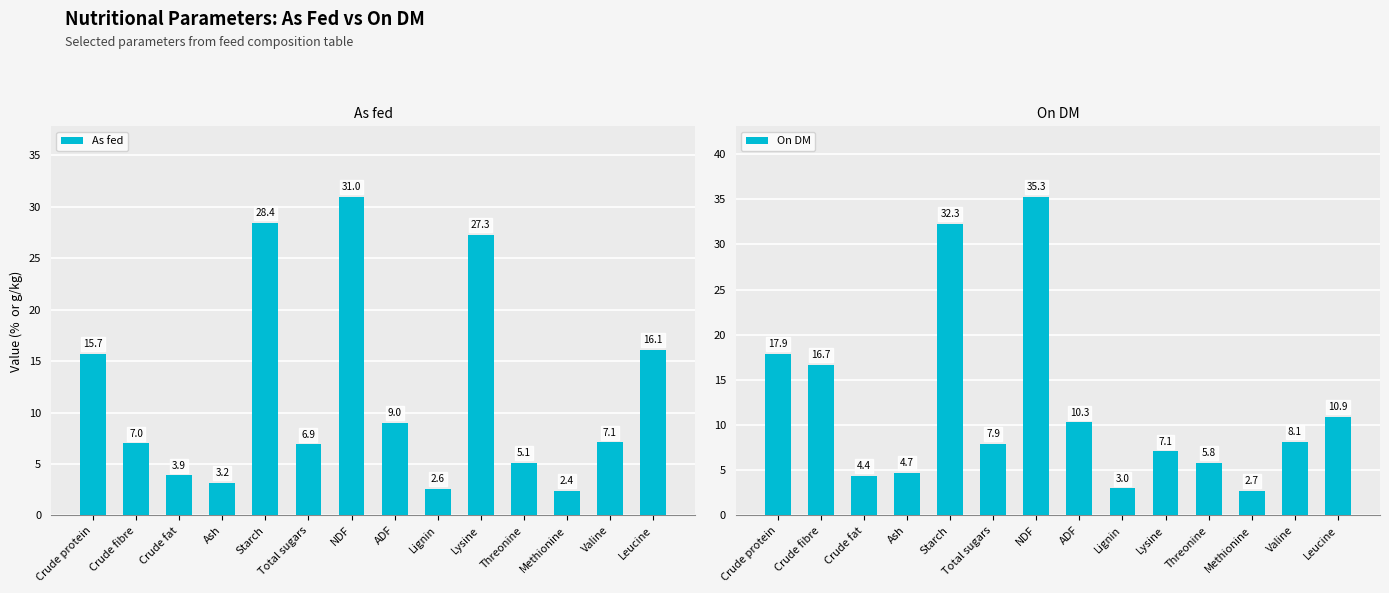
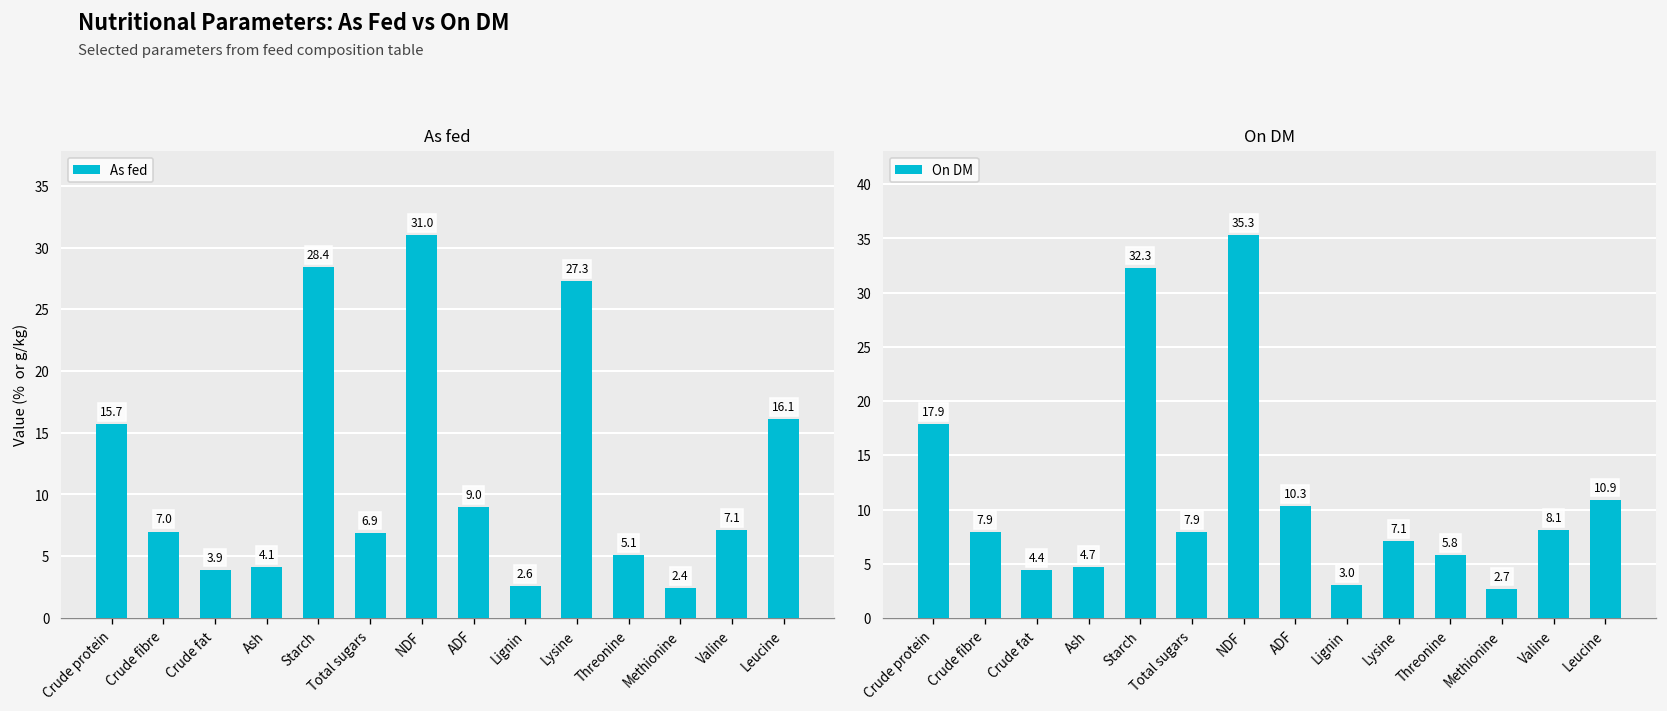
As fed, Ash: 3.2 -> 4.1
On DM, Crude fibre: 16.7 -> 7.9
